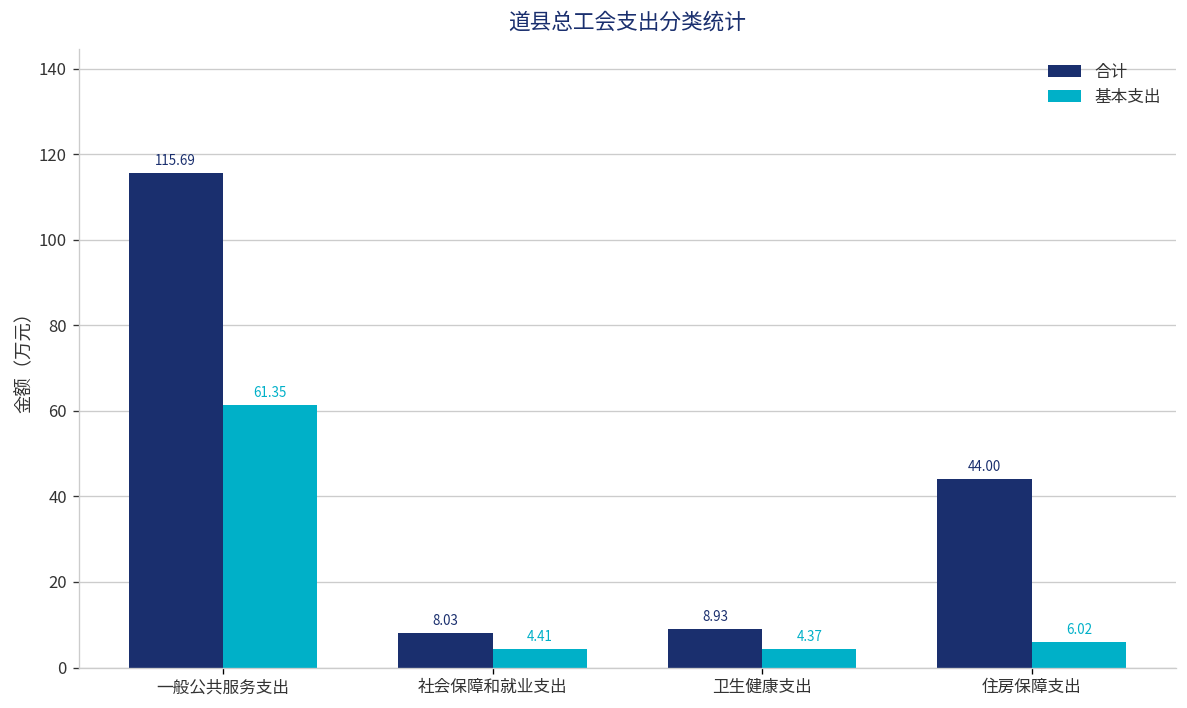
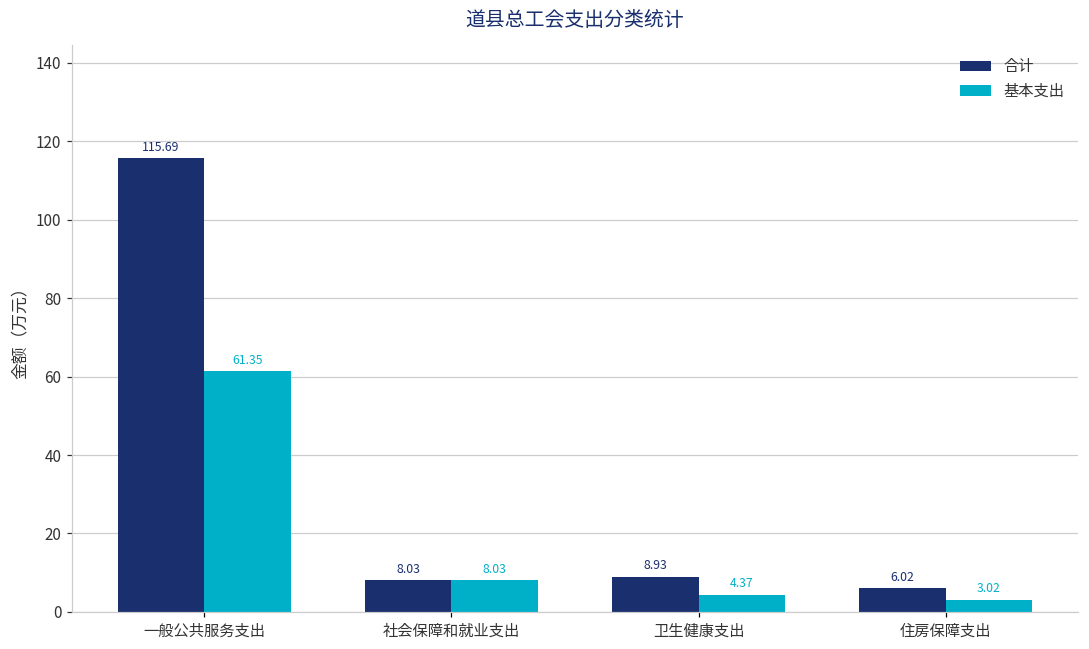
基本支出, 社会保障和就业支出: 4.41 -> 8.03
合计, 住房保障支出: 44.00 -> 6.02
基本支出, 住房保障支出: 6.02 -> 3.02
